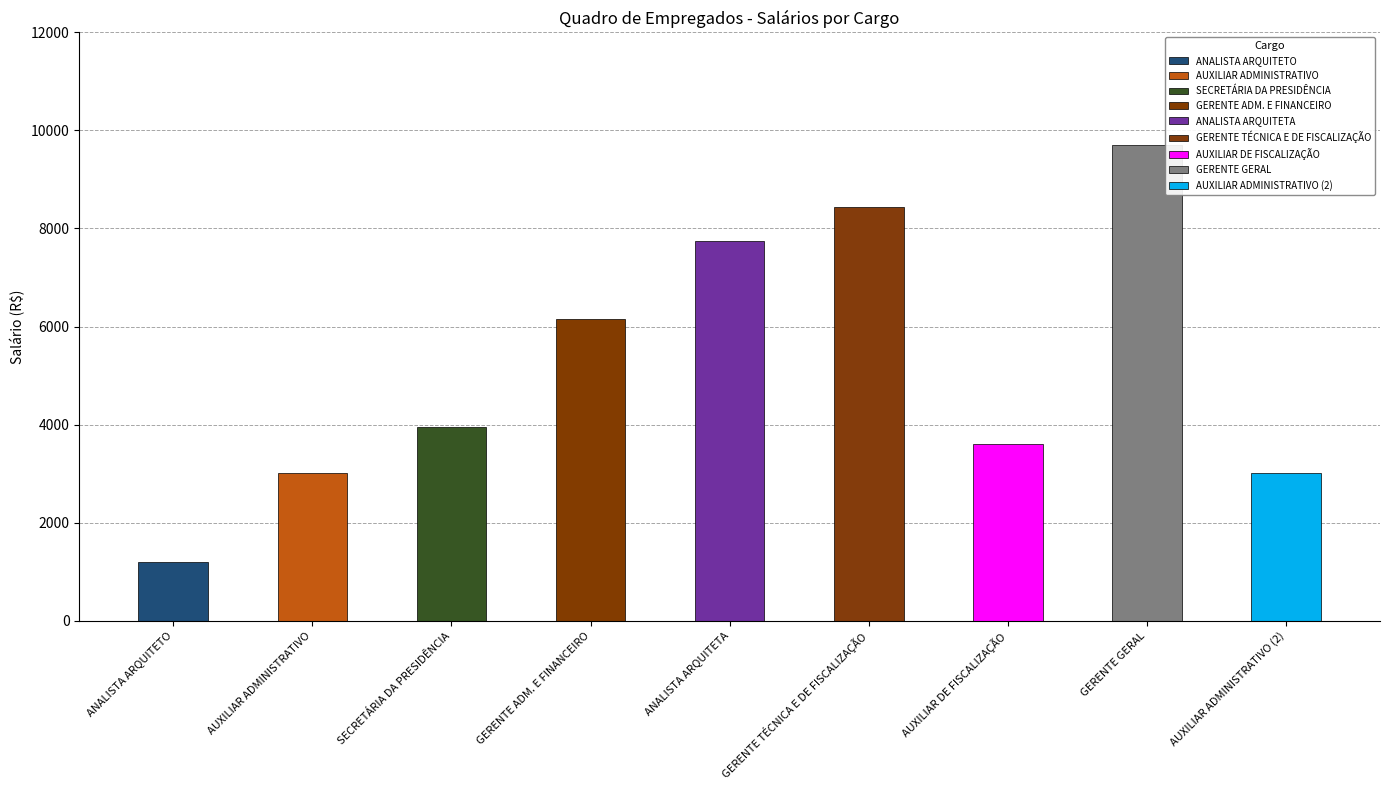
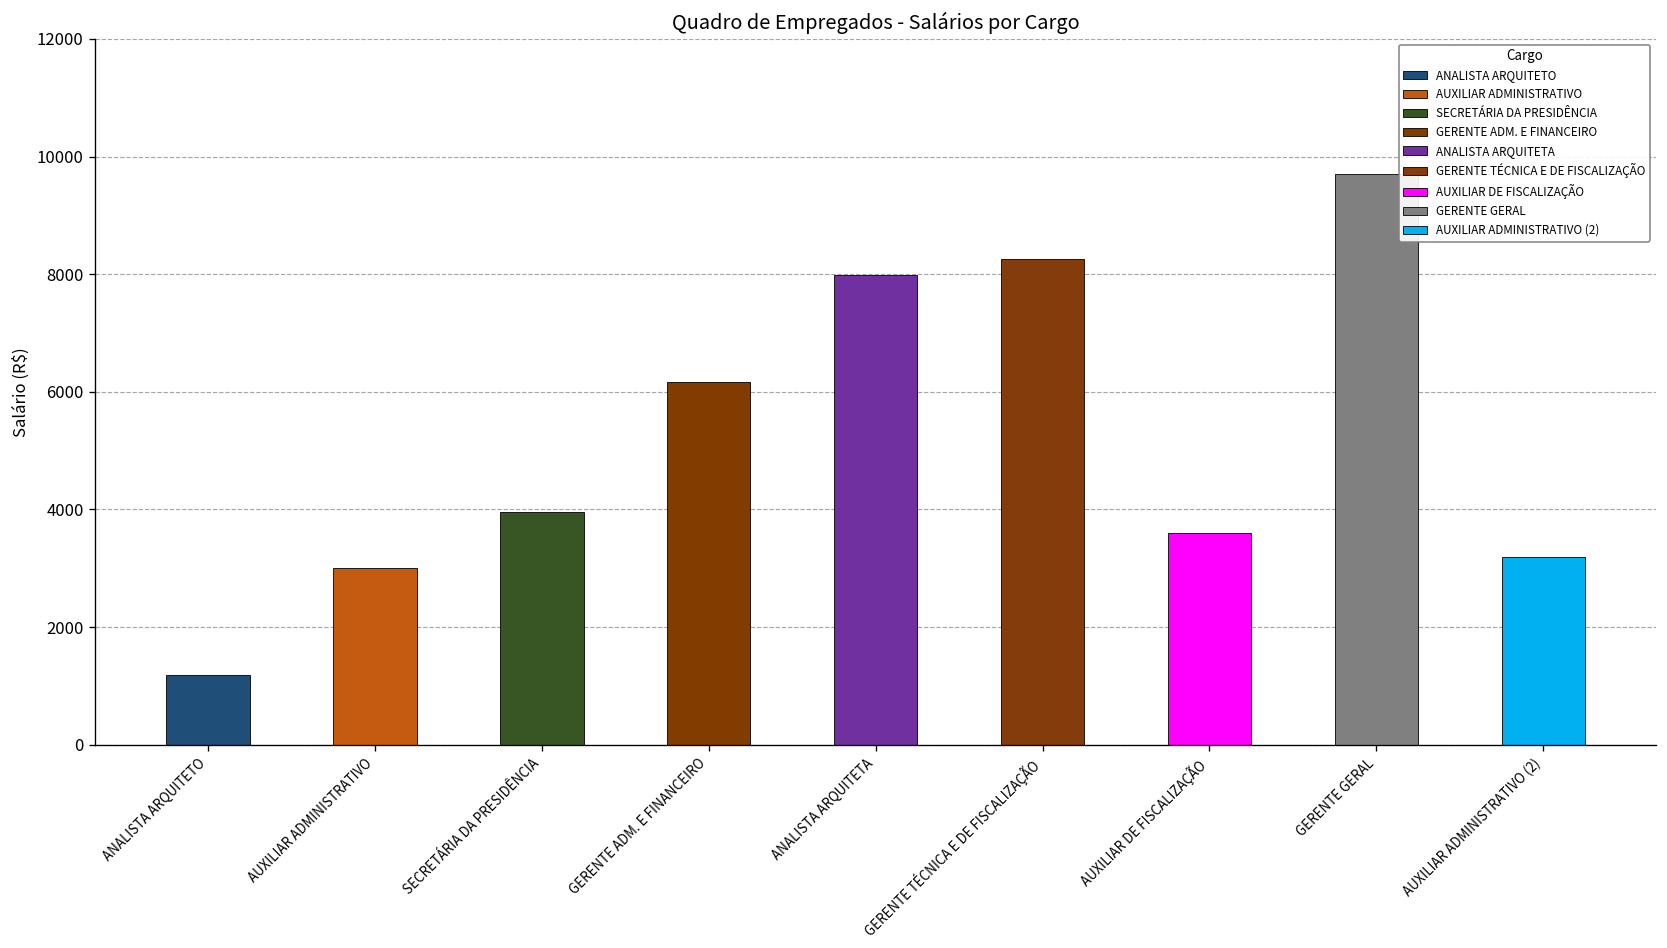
ANALISTA ARQUITETA: 7700 -> 8000
GERENTE TÉCNICA E DE FISCALIZAÇÃO: 8400 -> 8300
AUXILIAR ADMINISTRATIVO (2): 3000 -> 3200
